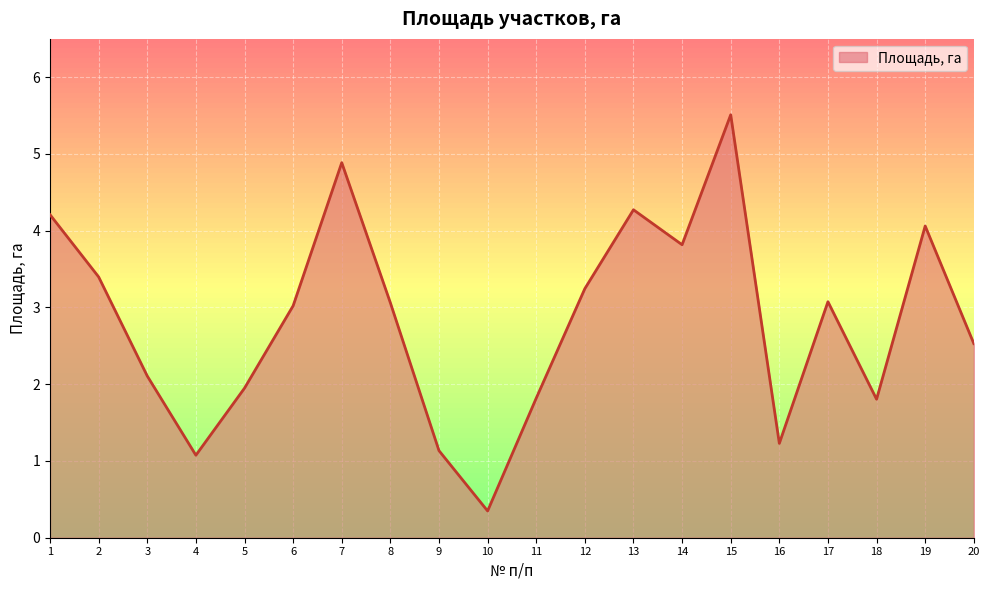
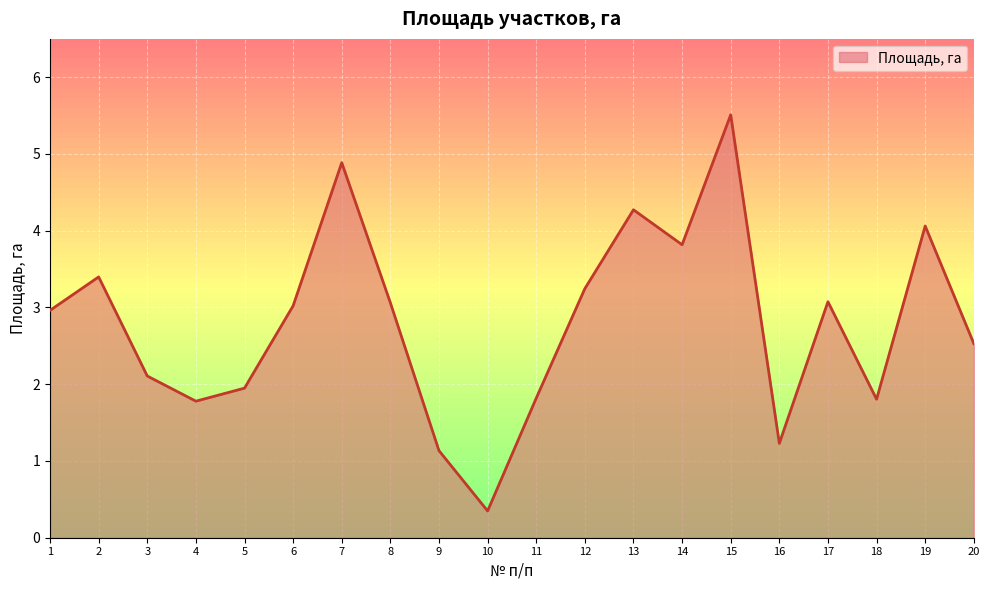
1: 4.2 -> 3.0
4: 1.1 -> 1.8
